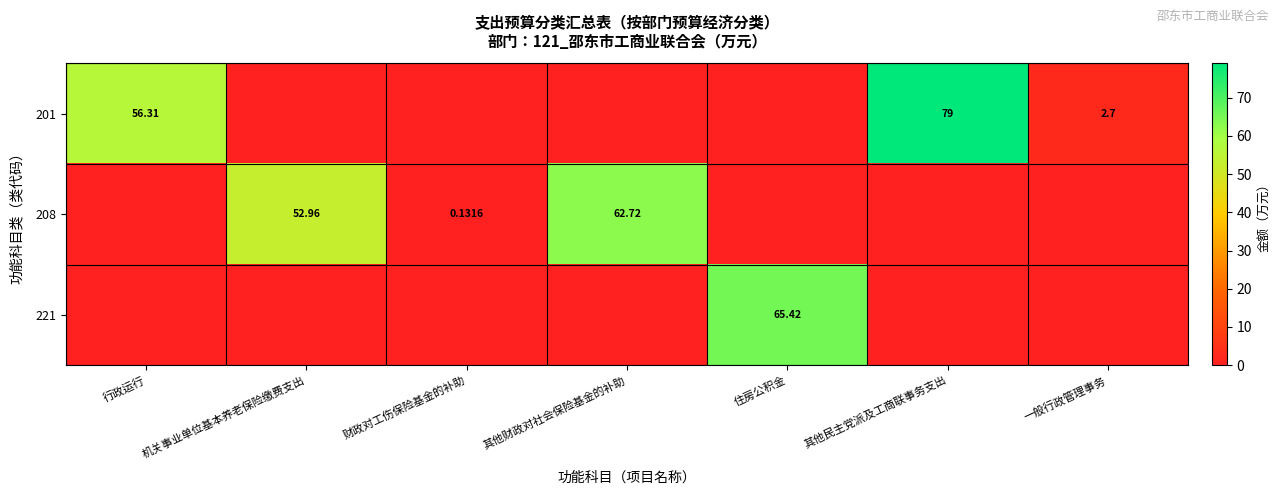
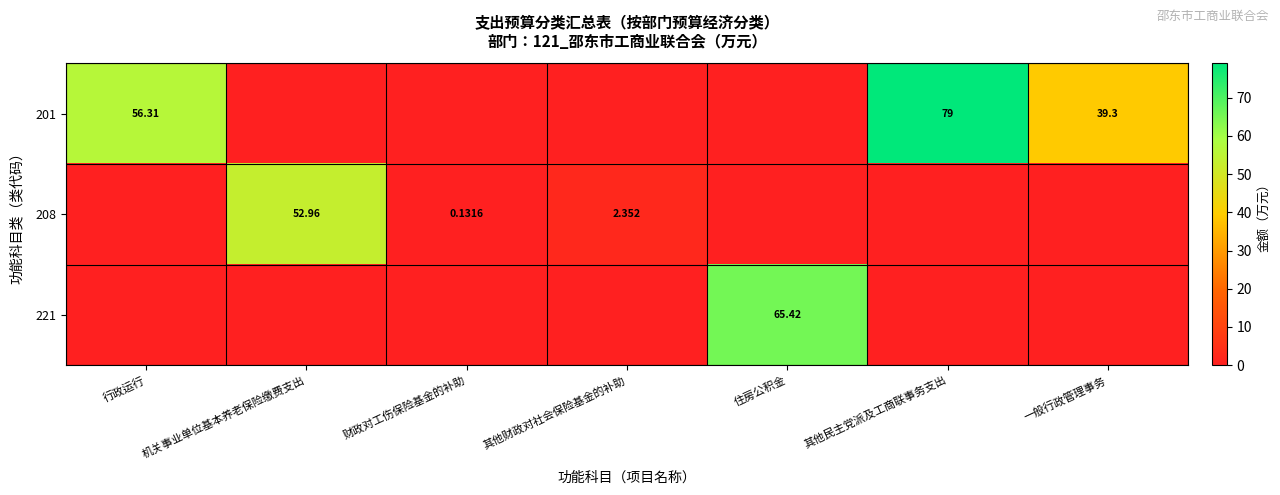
201, 一般行政管理事务: 2.7 -> 39.3
208, 其他财政对社会保险基金的补助: 62.72 -> 2.352
